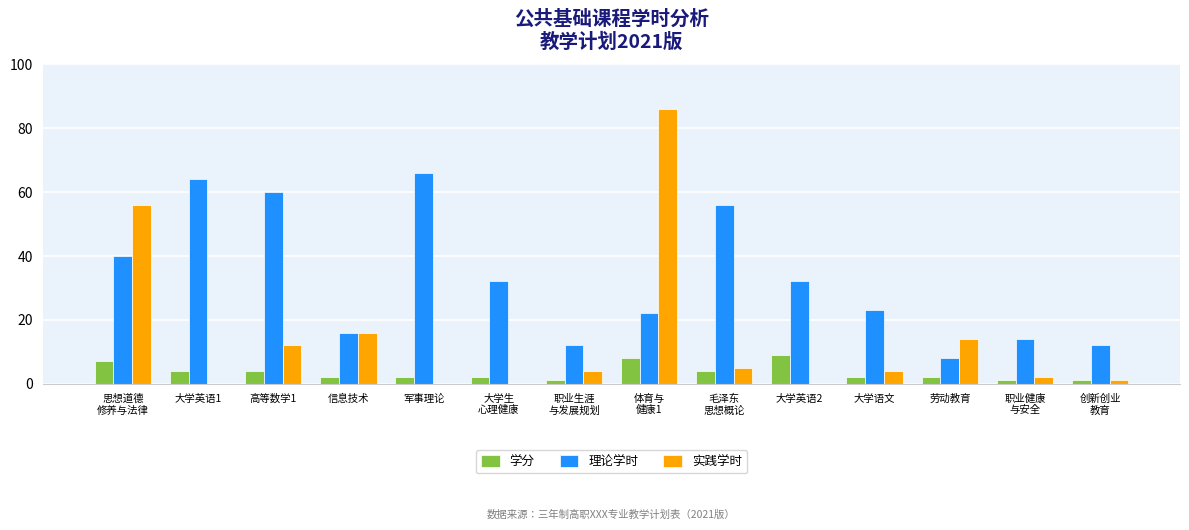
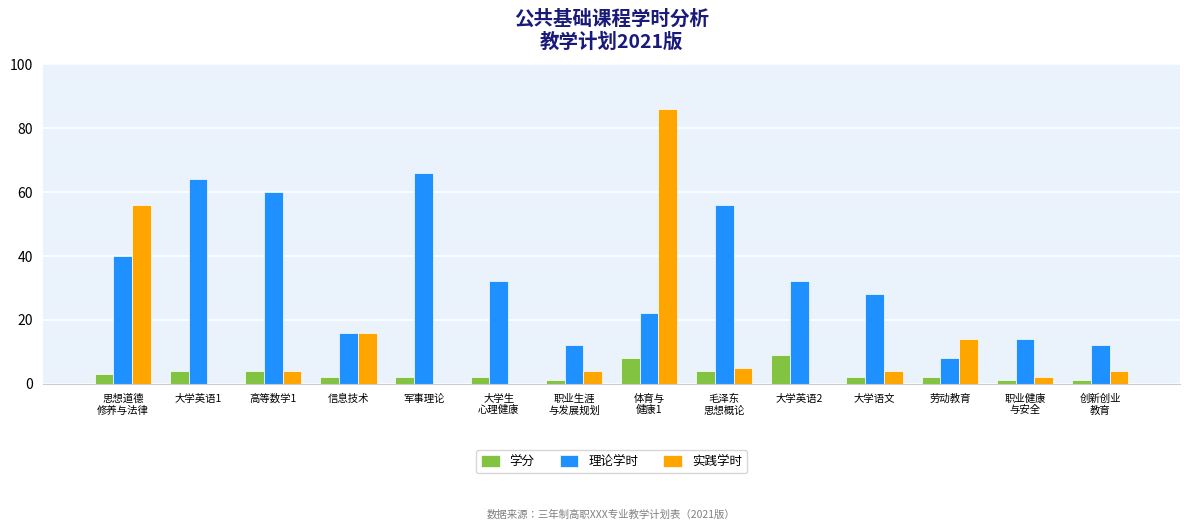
学分, 思想道德 修养与法律: 7 -> 3
实践学时, 高等数学1: 12 -> 4
理论学时, 大学语文: 23 -> 28
实践学时, 创新创业 教育: 1 -> 4
